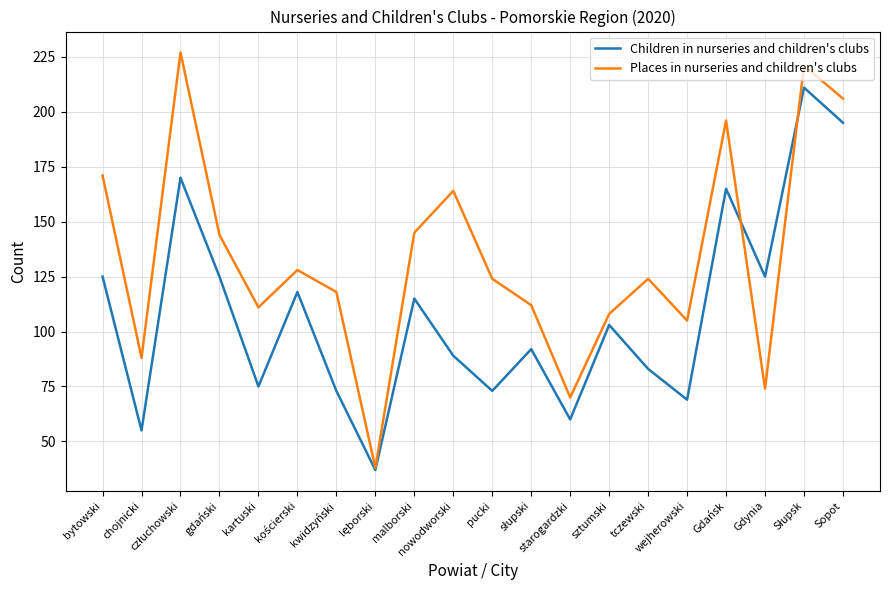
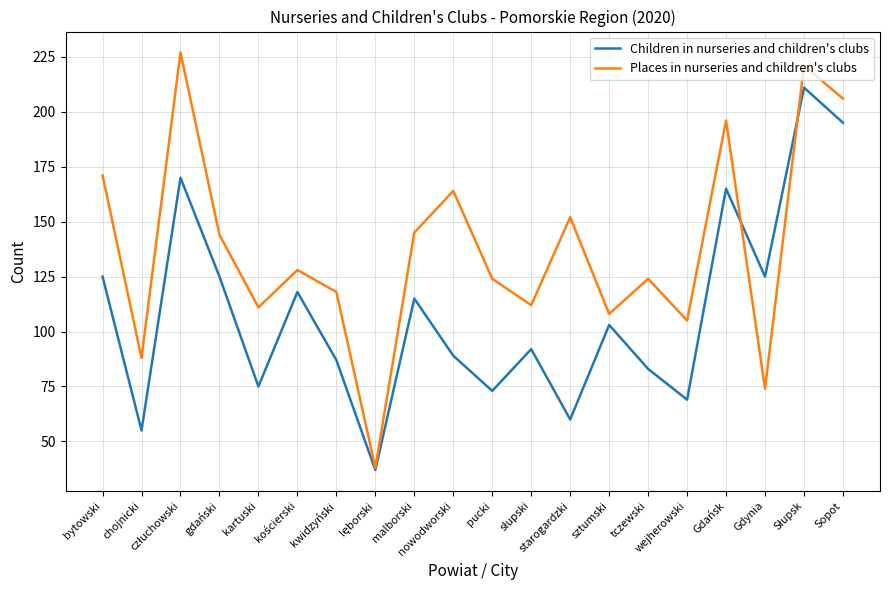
Children in nurseries and children's clubs, kwidzyński: 73 -> 87
Places in nurseries and children's clubs, starogardzki: 70 -> 152
